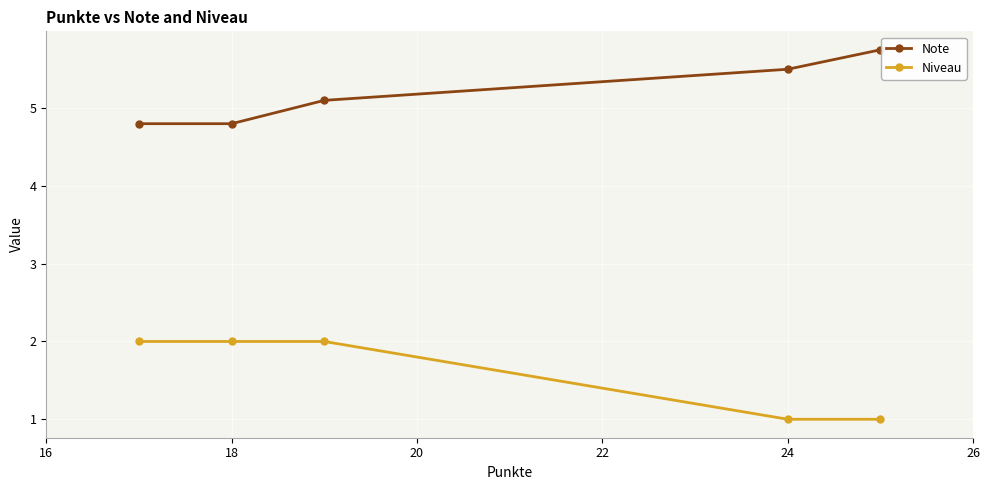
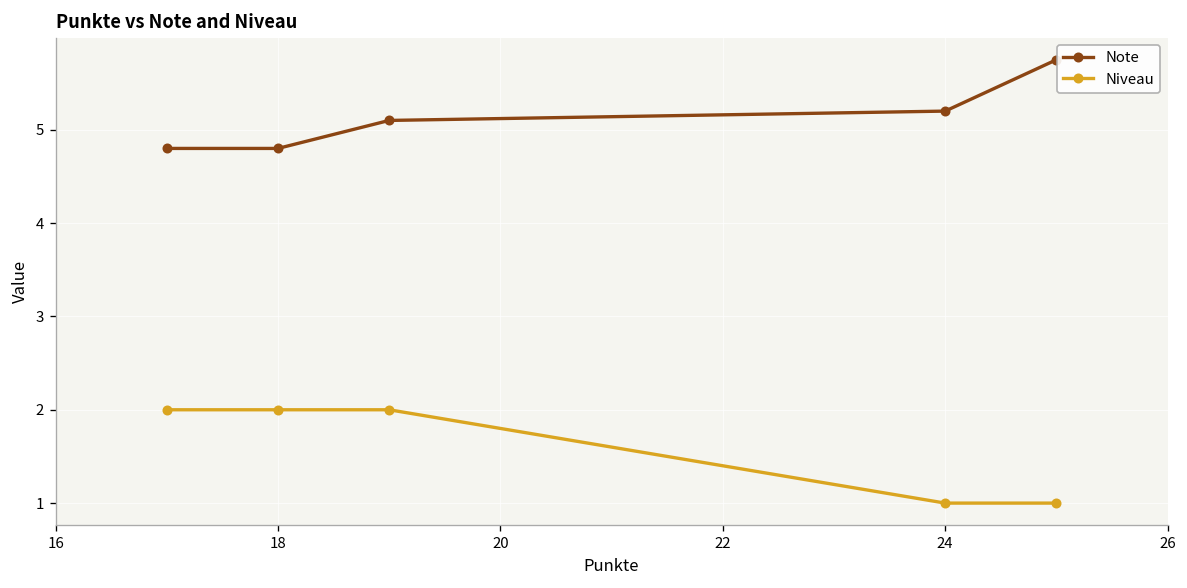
Note, 24: 5.5 -> 5.2
